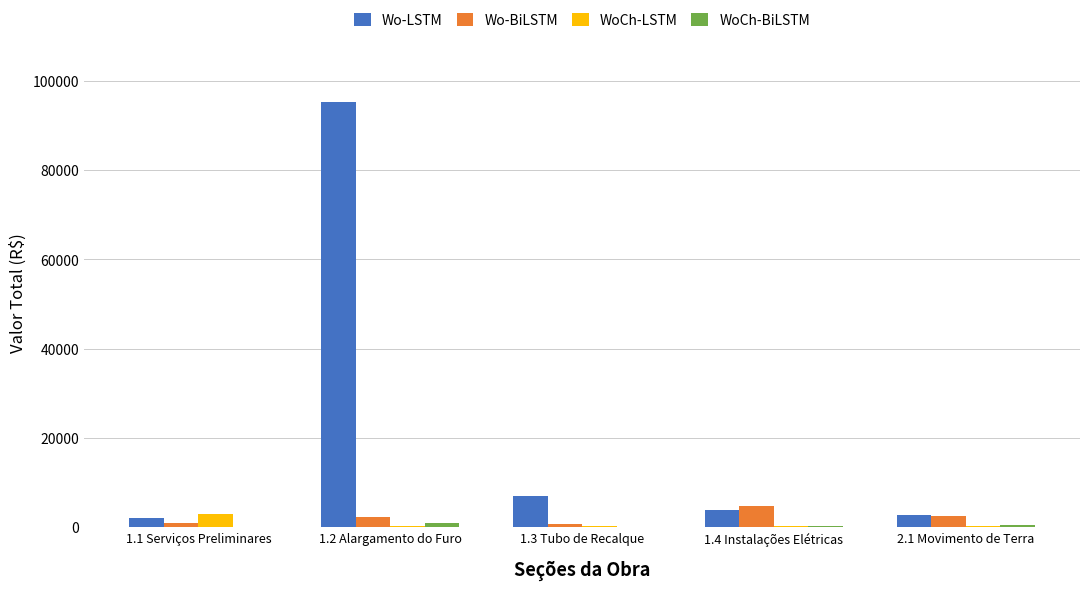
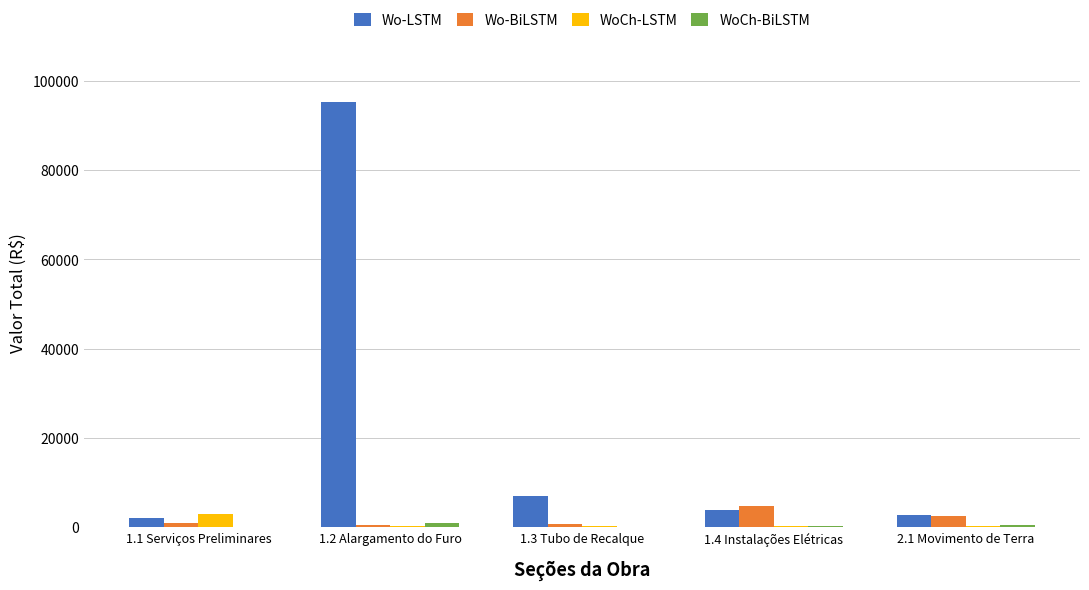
Wo-BiLSTM, 1.2 Alargamento do Furo: 2000 -> 0
